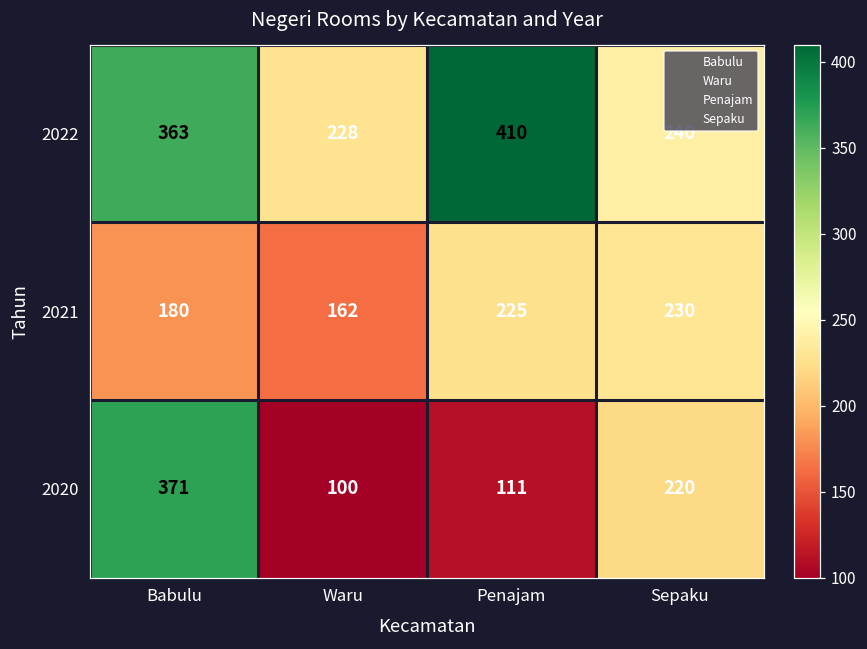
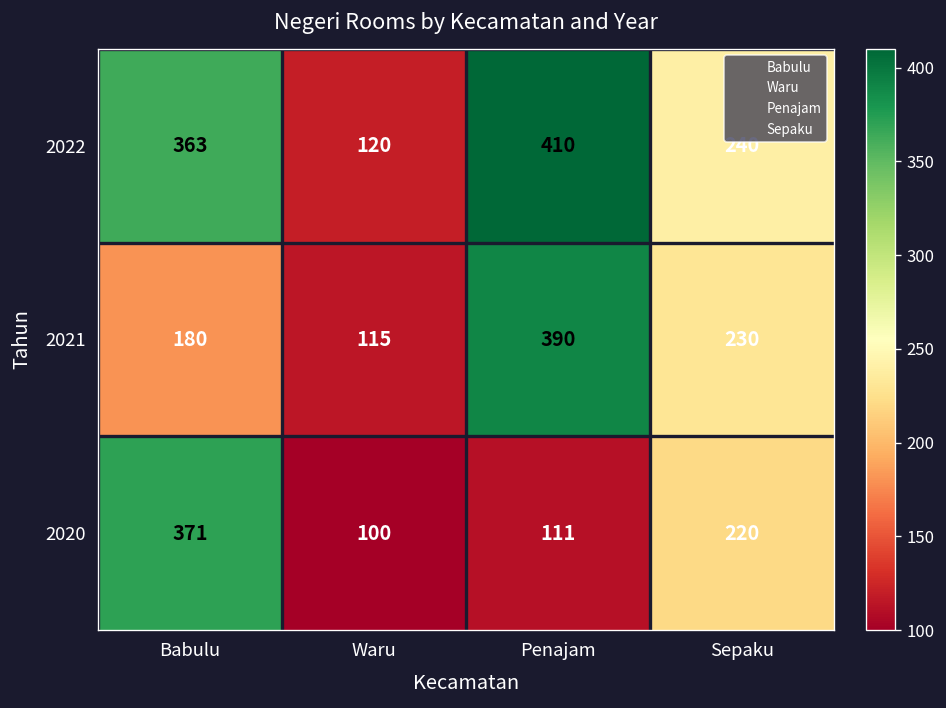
2022, Waru: 228 -> 120
2021, Waru: 162 -> 115
2021, Penajam: 225 -> 390
